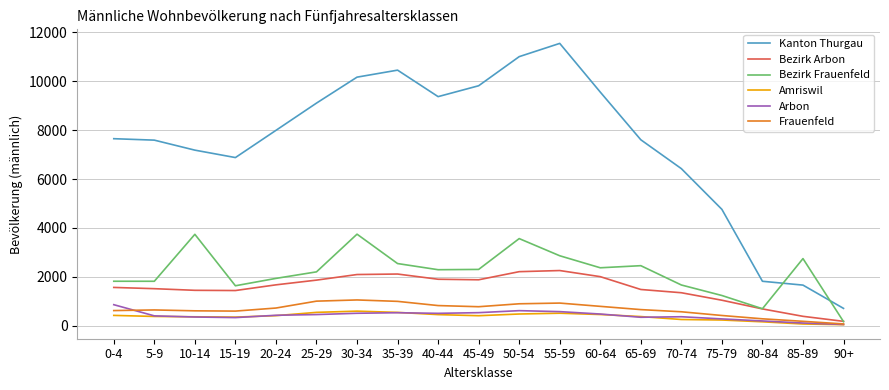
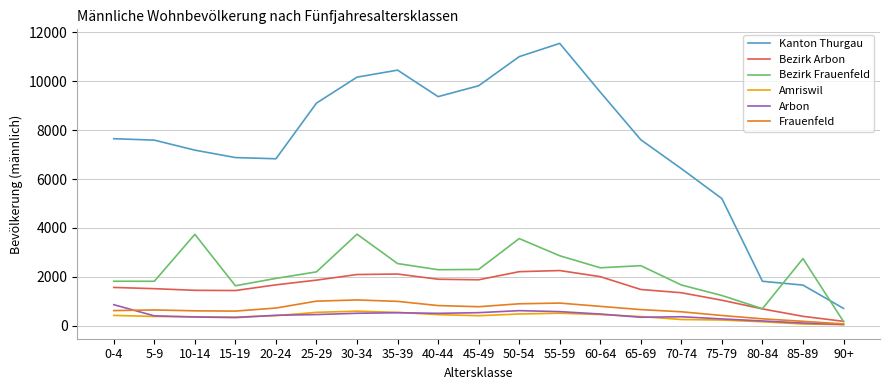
Kanton Thurgau, 20-24: 8000 -> 6800
Kanton Thurgau, 75-79: 4800 -> 5200
